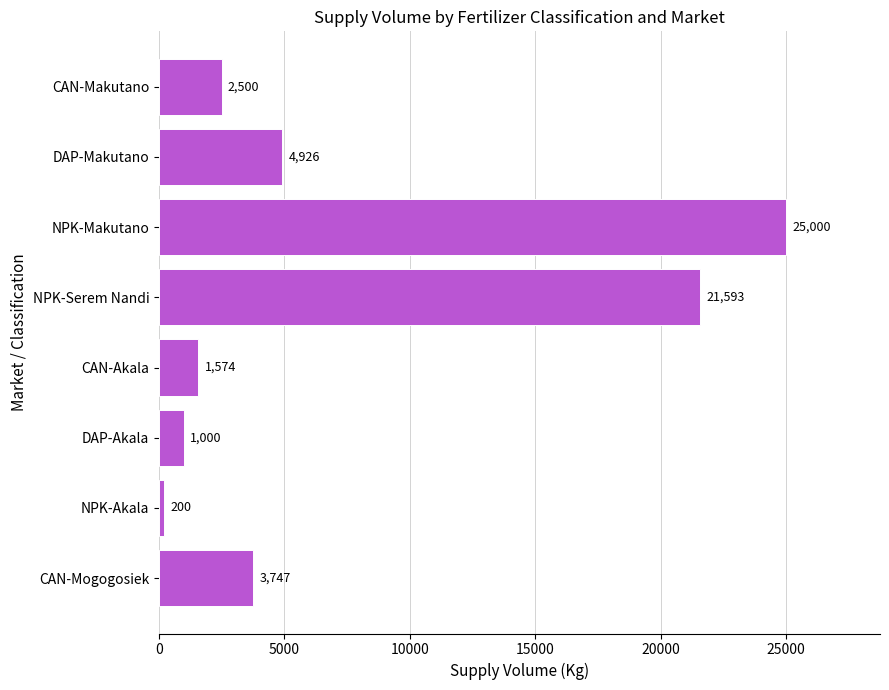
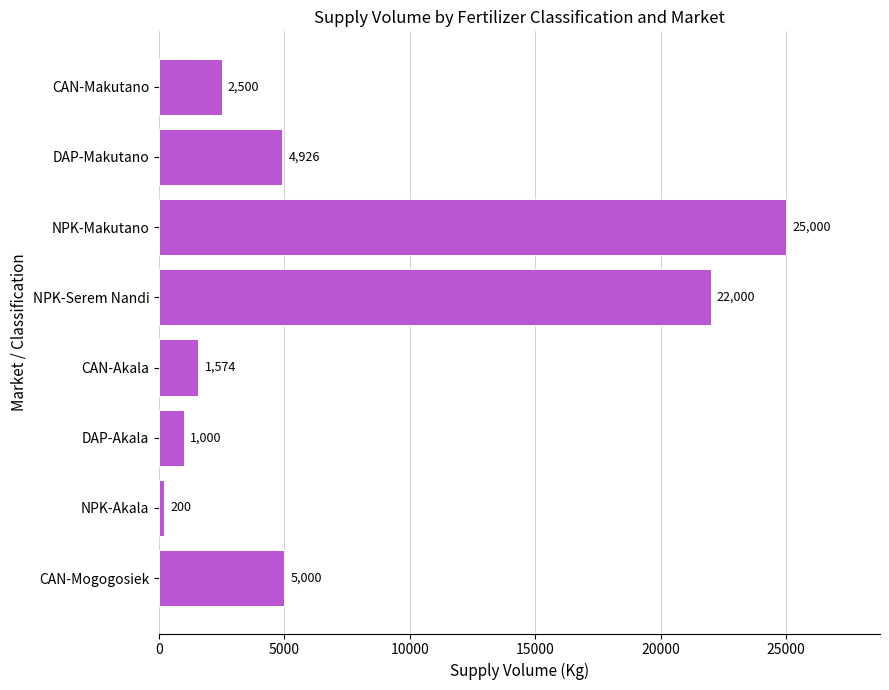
NPK-Serem Nandi: 21,593 -> 22,000
CAN-Mogogosiek: 3,747 -> 5,000
